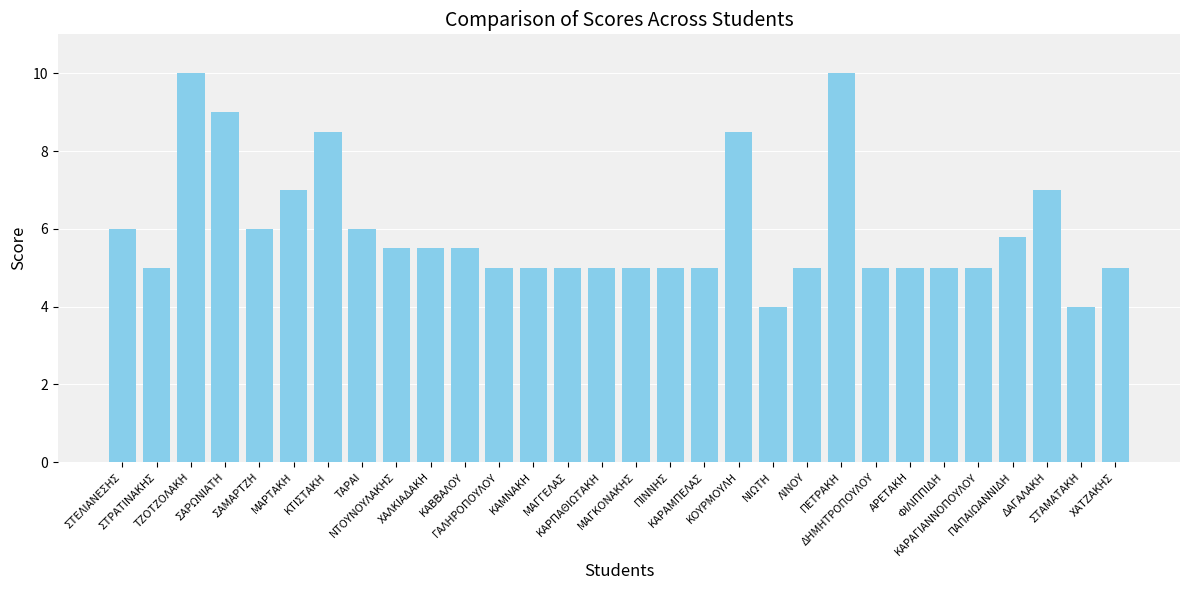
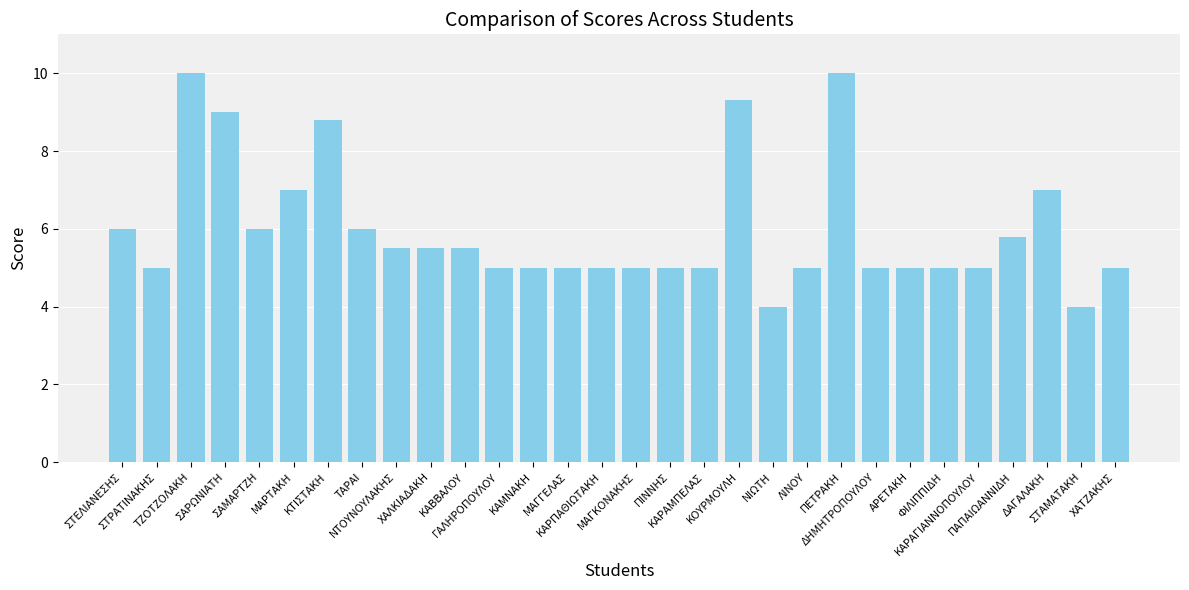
ΚΤΙΣΤΑΚΗ: 8.5 -> 8.8
ΚΟΥΡΜΟΥΛΗ: 8.5 -> 9.3
